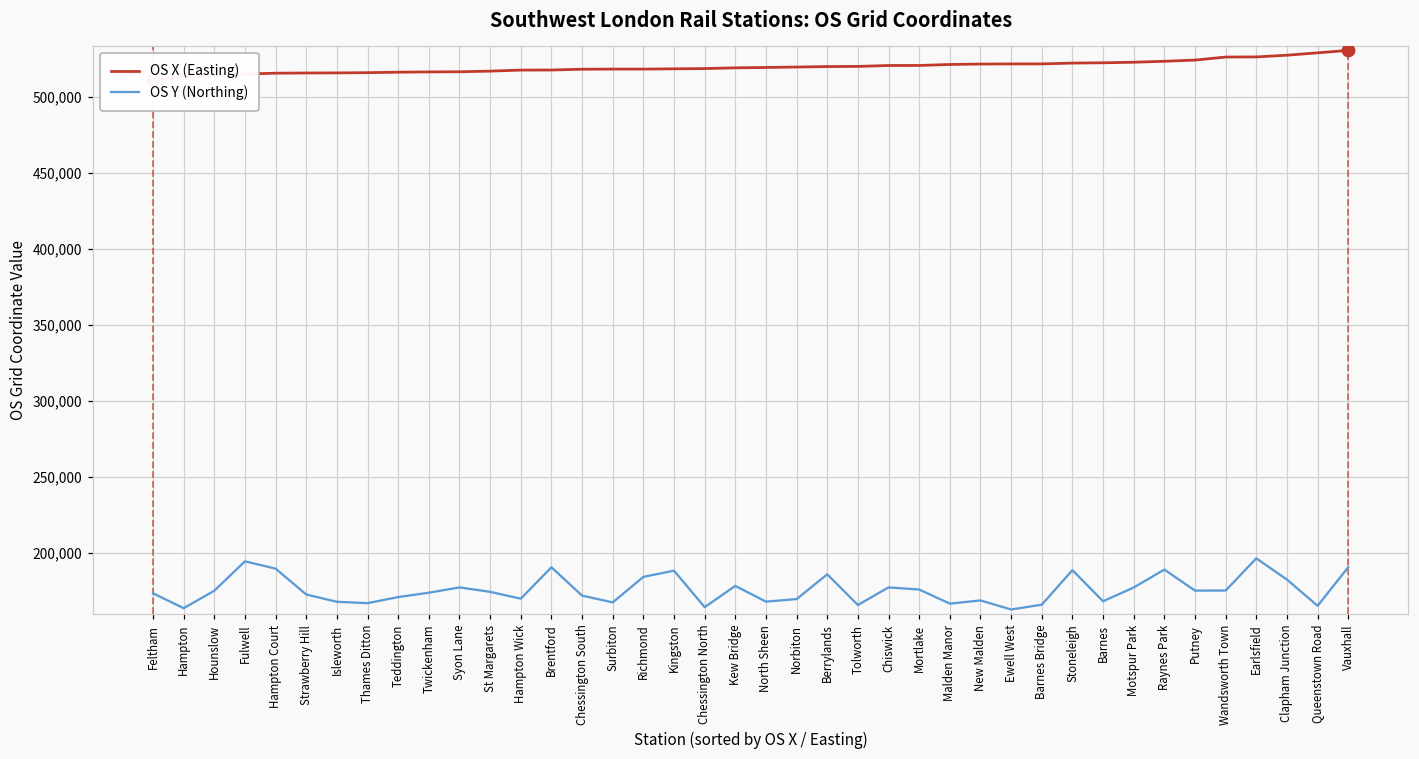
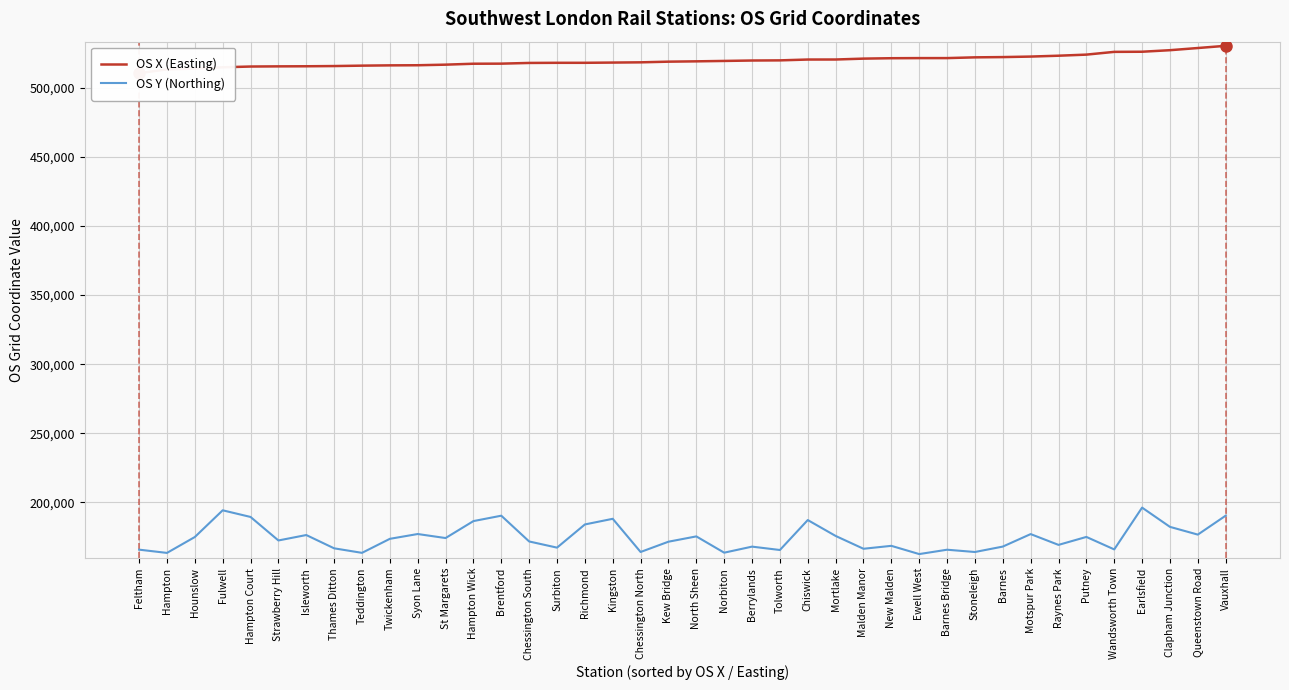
OS Y (Northing), Feltham: 173,000 -> 166,000
OS Y (Northing), Isleworth: 168,000 -> 176,000
OS Y (Northing), Teddington: 171,000 -> 164,000
OS Y (Northing), Hampton Wick: 170,000 -> 187,000
OS Y (Northing), Kew Bridge: 178,000 -> 172,000
OS Y (Northing), North Sheen: 168,000 -> 175,000
OS Y (Northing), Norbiton: 169,000 -> 164,000
OS Y (Northing), Berrylands: 186,000 -> 168,000
OS Y (Northing), Chiswick: 177,000 -> 187,000
OS Y (Northing), Stoneleigh: 189,000 -> 164,000
OS Y (Northing), Raynes Park: 189,000 -> 169,000
OS Y (Northing), Wandsworth Town: 175,000 -> 166,000
OS Y (Northing), Queenstown Road: 165,000 -> 177,000
